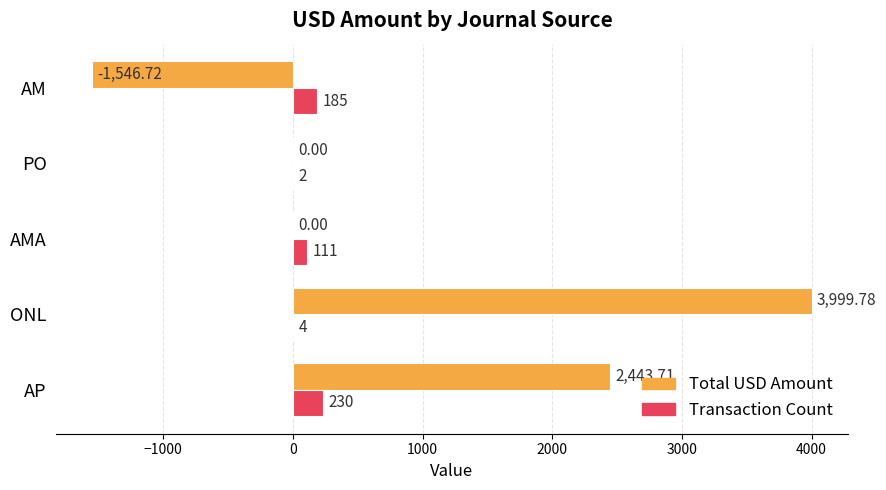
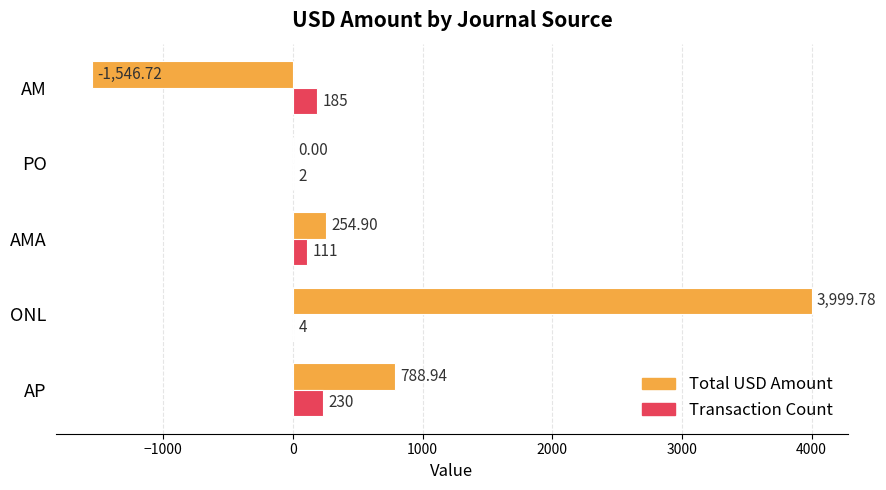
Total USD Amount, AMA: 0.00 -> 254.90
Total USD Amount, AP: 2,443.71 -> 788.94
